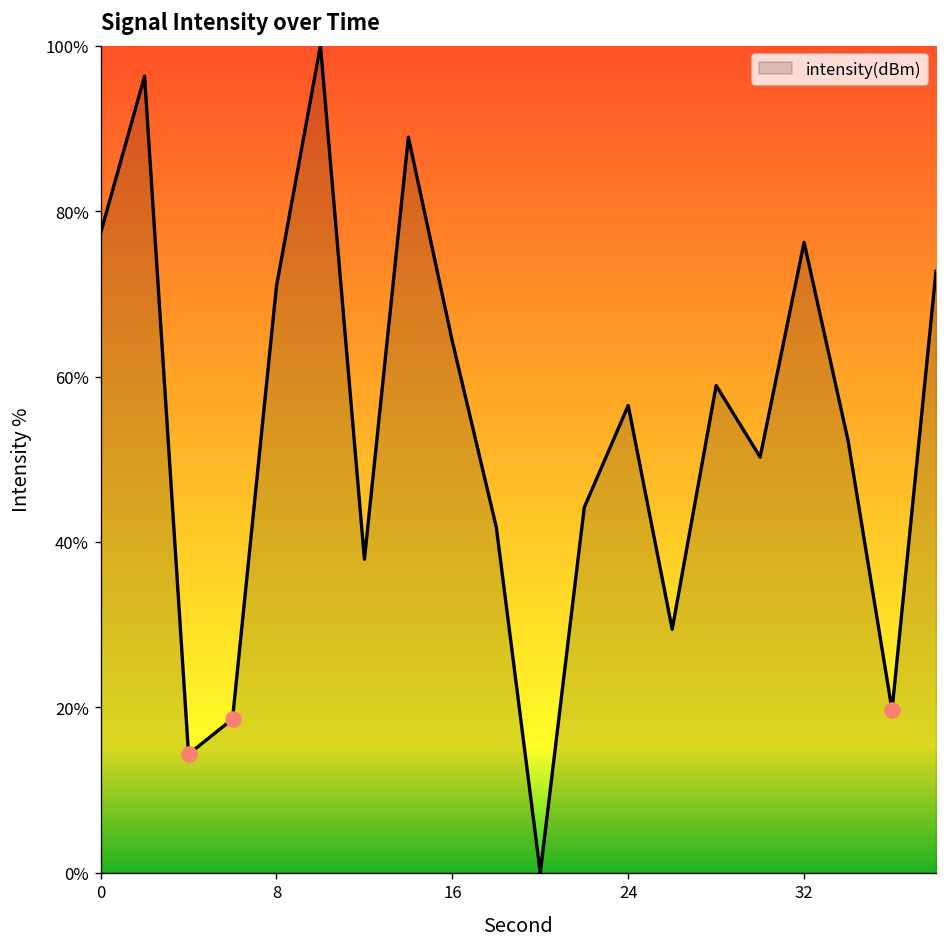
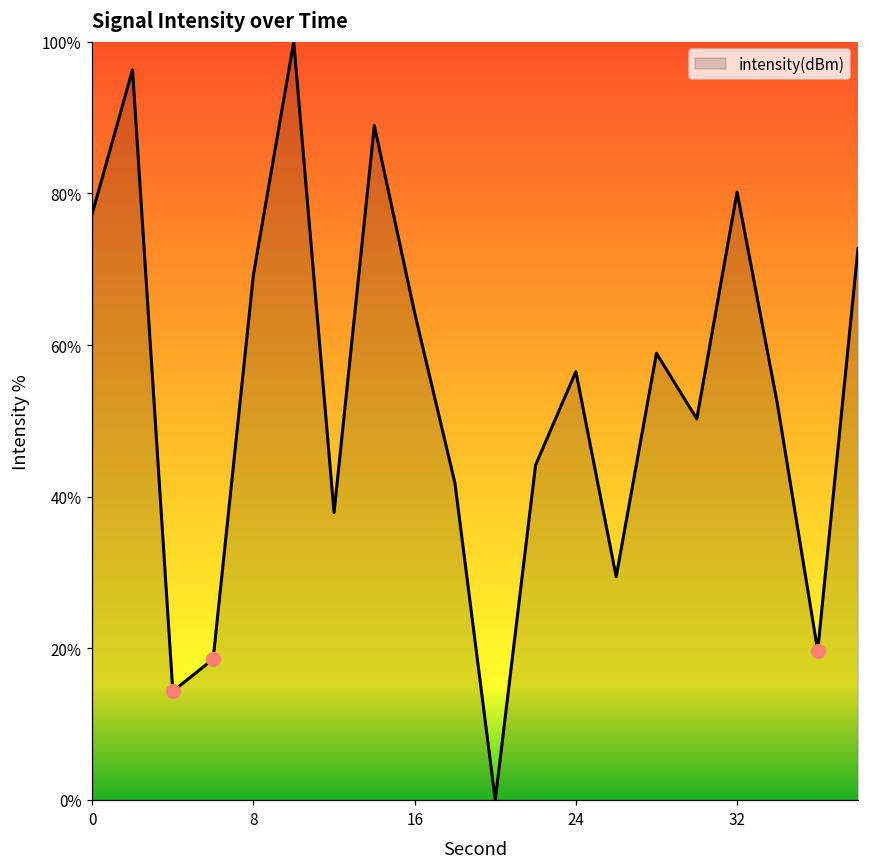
intensity(dBm), 8: 71% -> 69%
intensity(dBm), 32: 76% -> 80%
